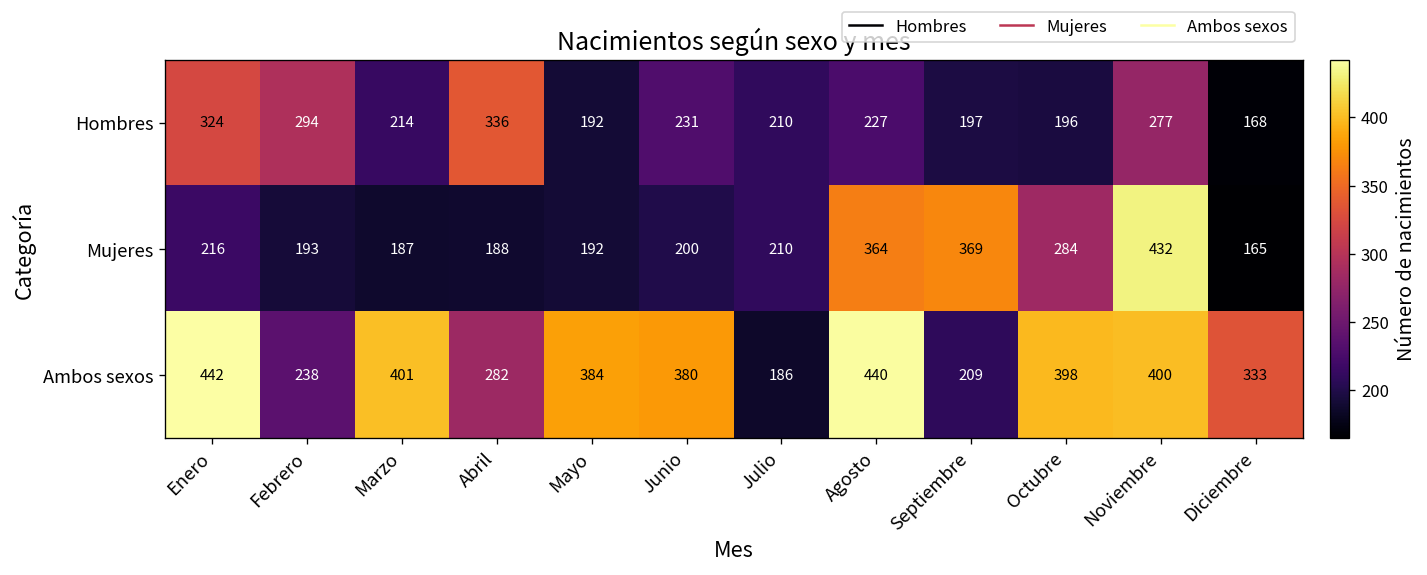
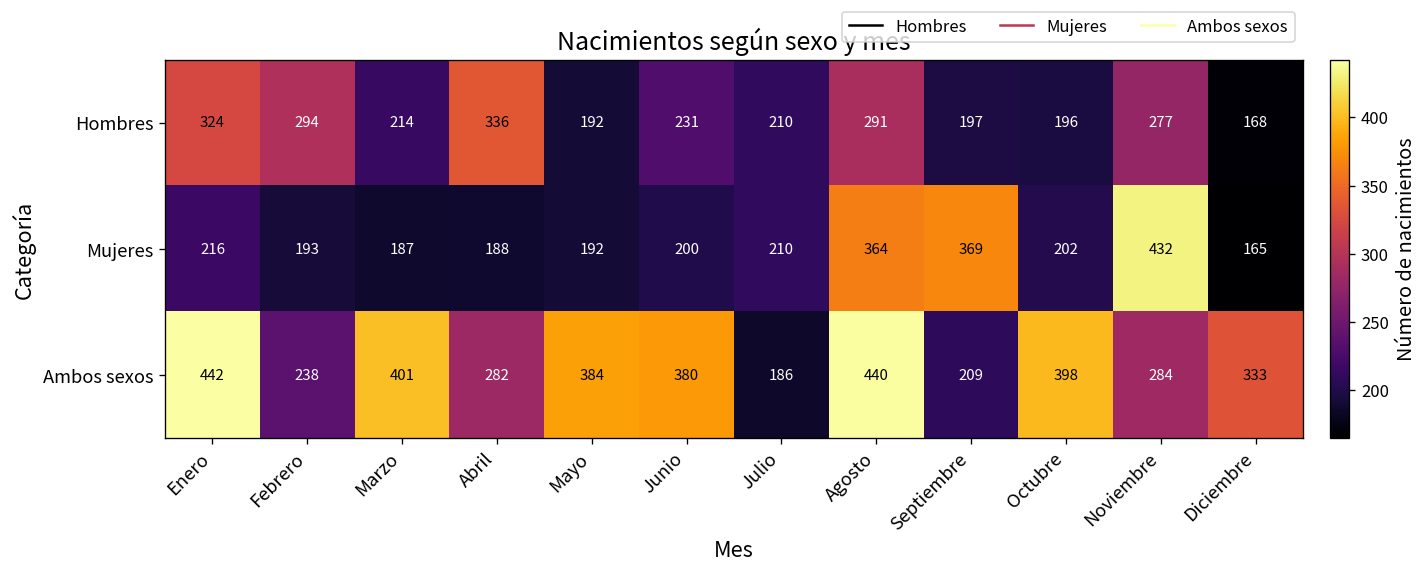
Hombres, Agosto: 227 -> 291
Mujeres, Octubre: 284 -> 202
Ambos sexos, Noviembre: 400 -> 284
